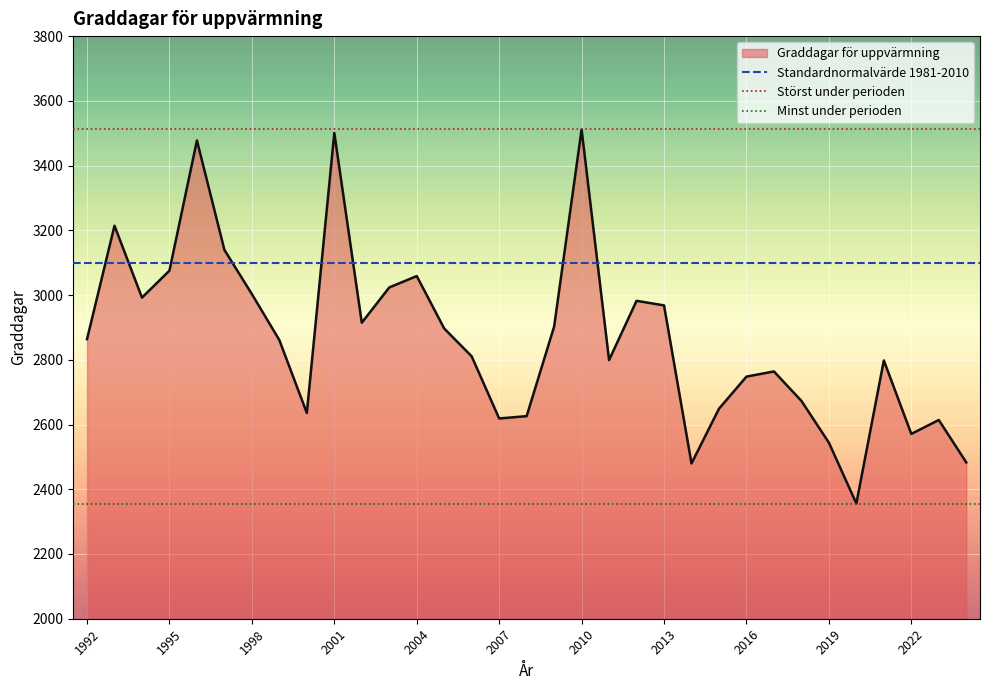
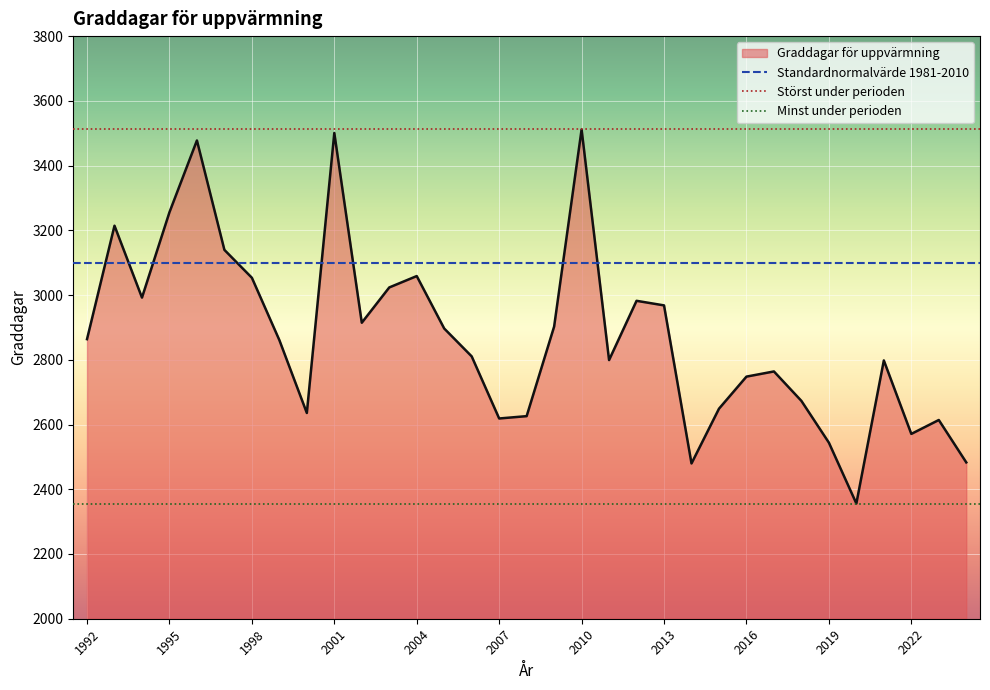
1995: 3080 -> 3260
1998: 3000 -> 3050
